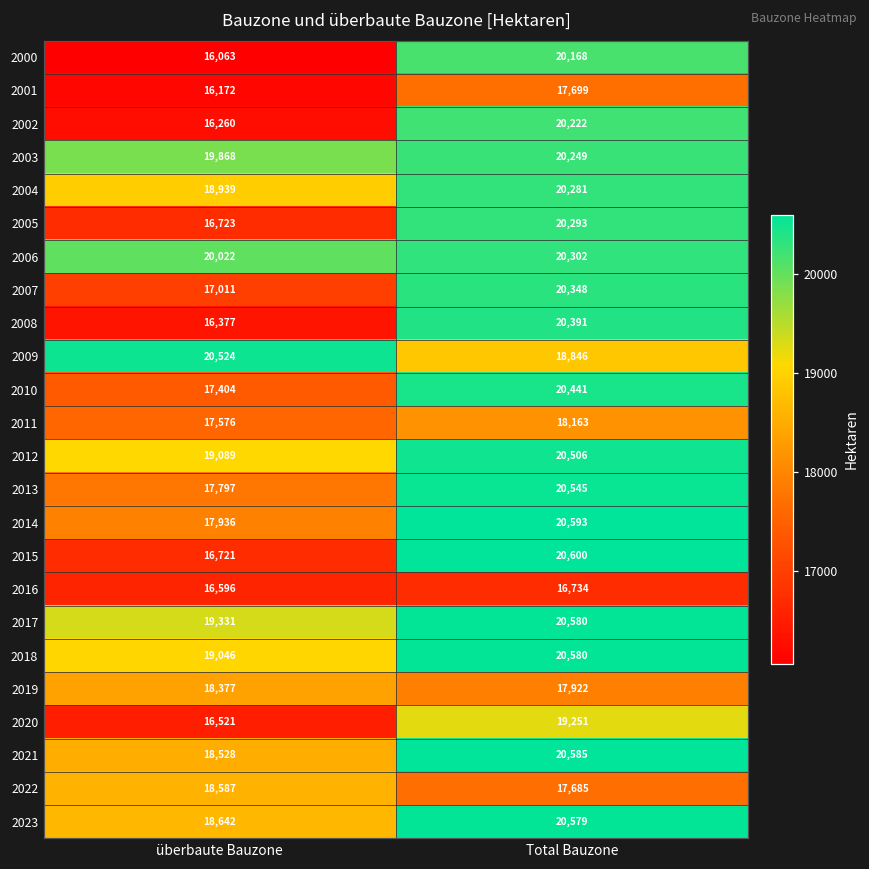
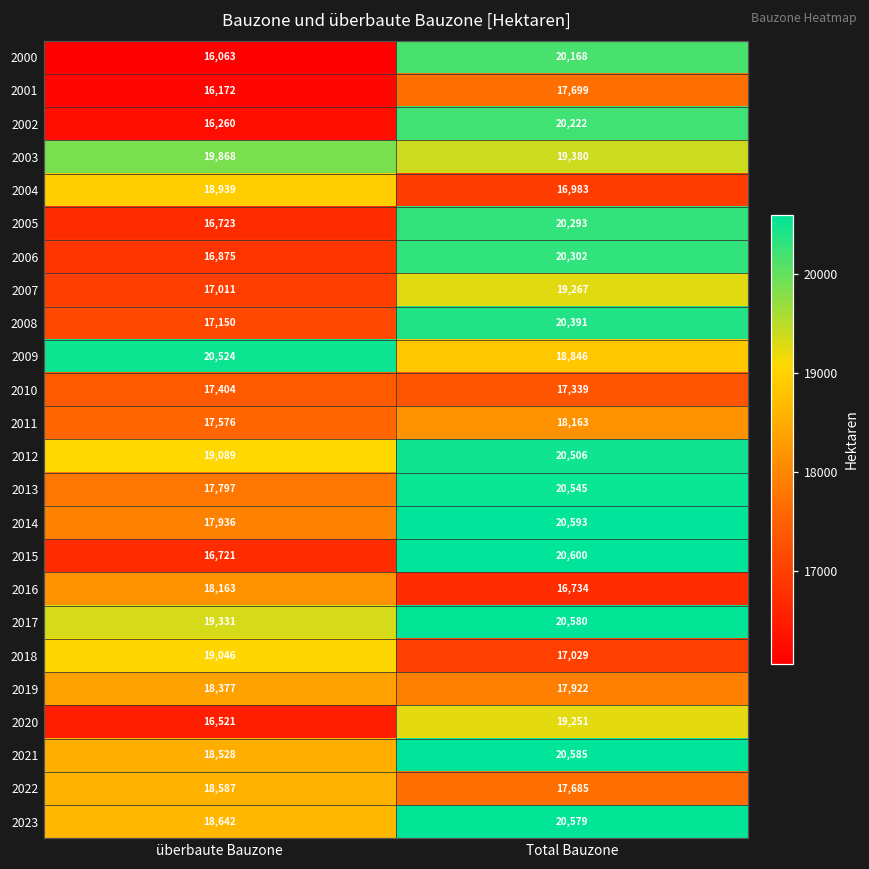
2003, Total Bauzone: 20,249 -> 19,380
2004, Total Bauzone: 20,281 -> 16,983
2006, überbaute Bauzone: 20,022 -> 16,875
2007, Total Bauzone: 20,348 -> 19,267
2008, überbaute Bauzone: 16,377 -> 17,150
2010, Total Bauzone: 20,441 -> 17,339
2016, überbaute Bauzone: 16,596 -> 18,163
2018, Total Bauzone: 20,580 -> 17,029
